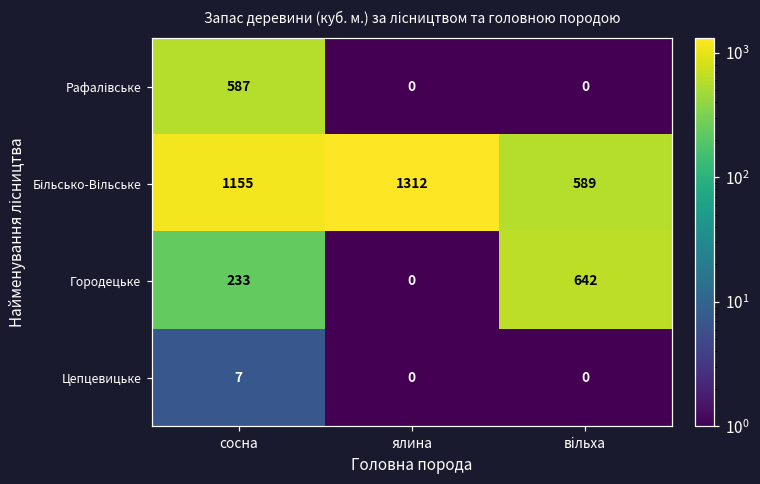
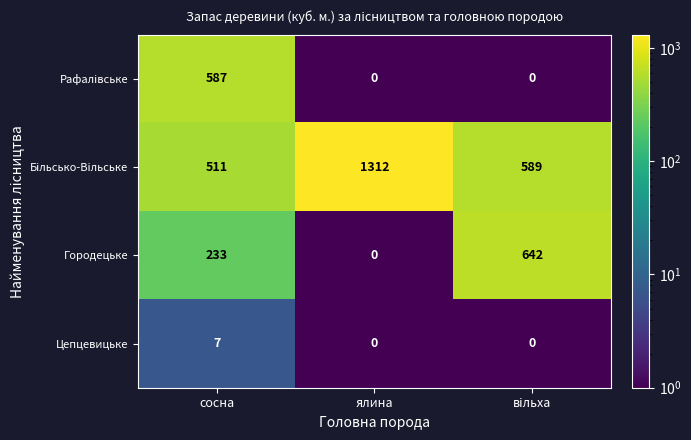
Більсько-Вільське, сосна: 1155 -> 511
